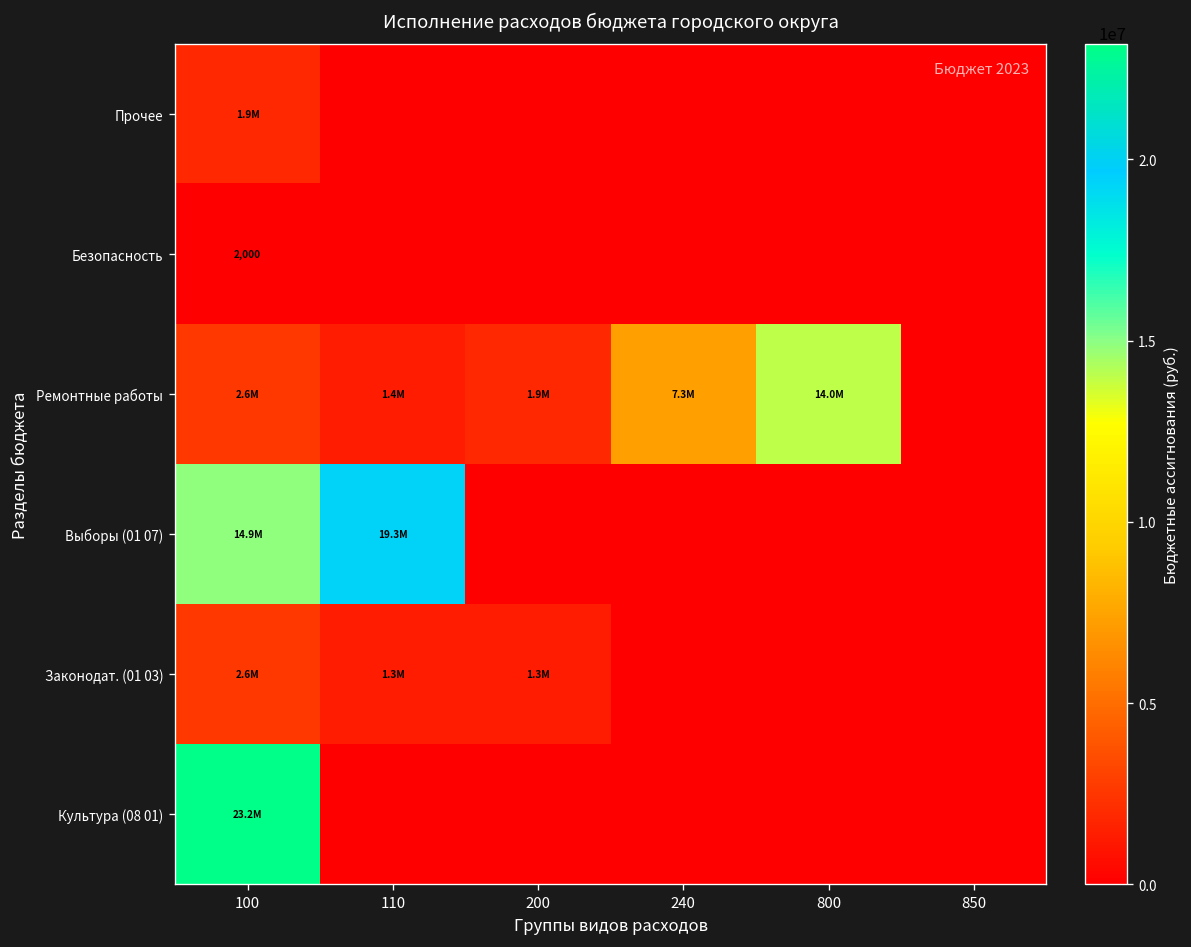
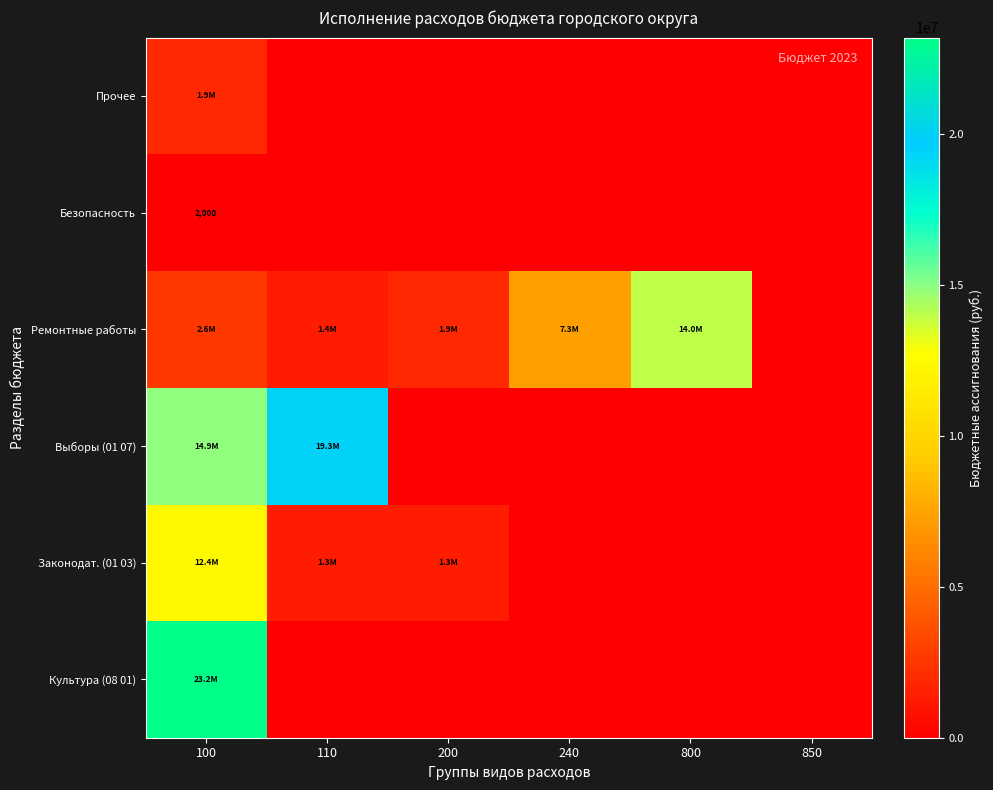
Законодат. (01 03), 100: 2.6M -> 12.4M
